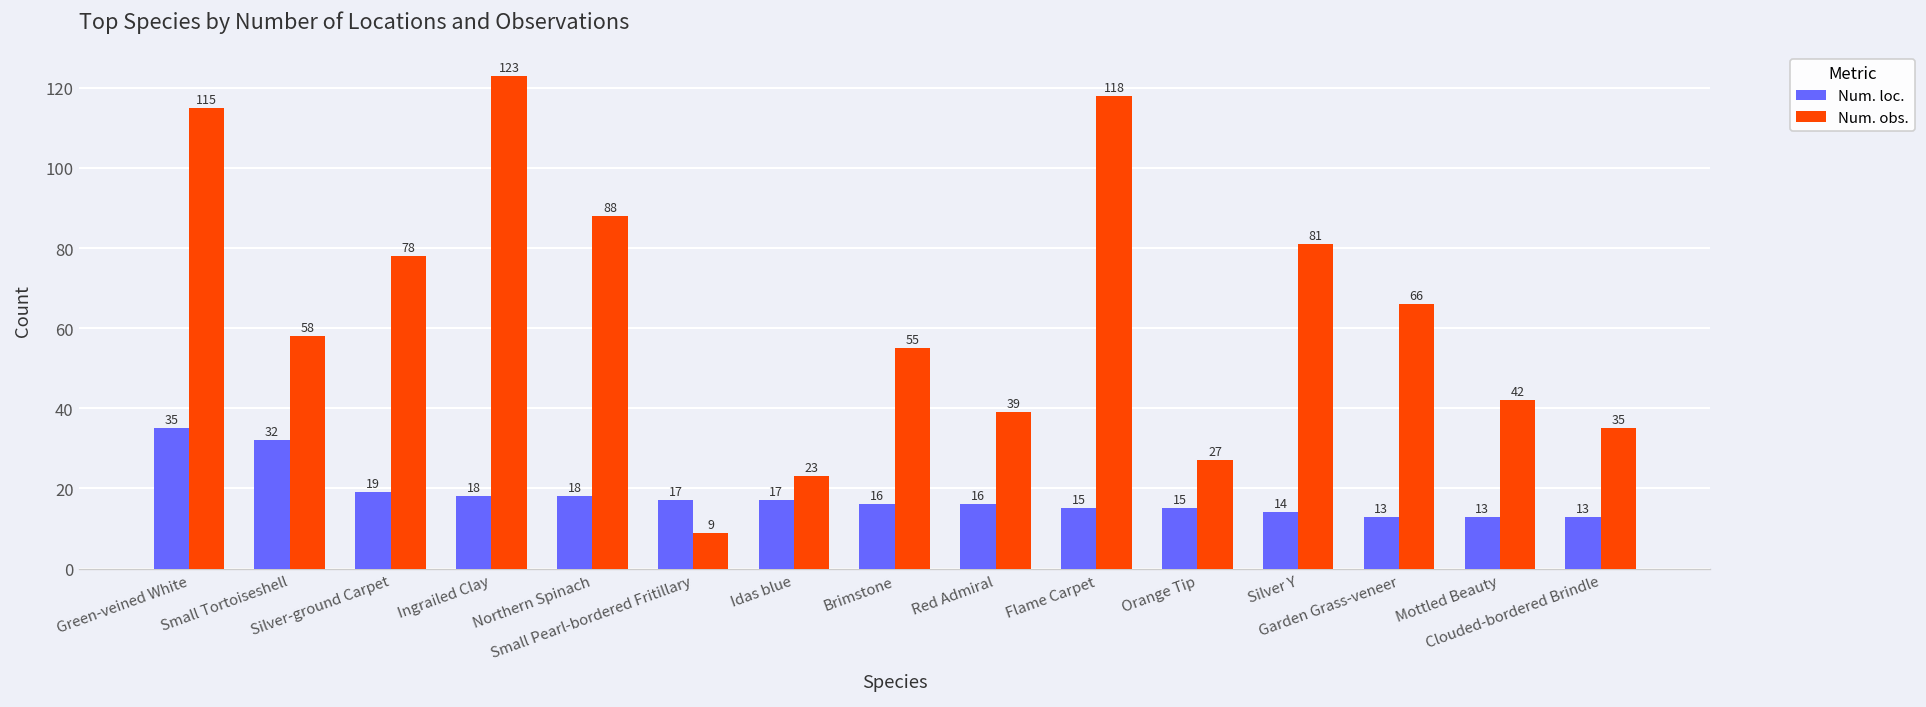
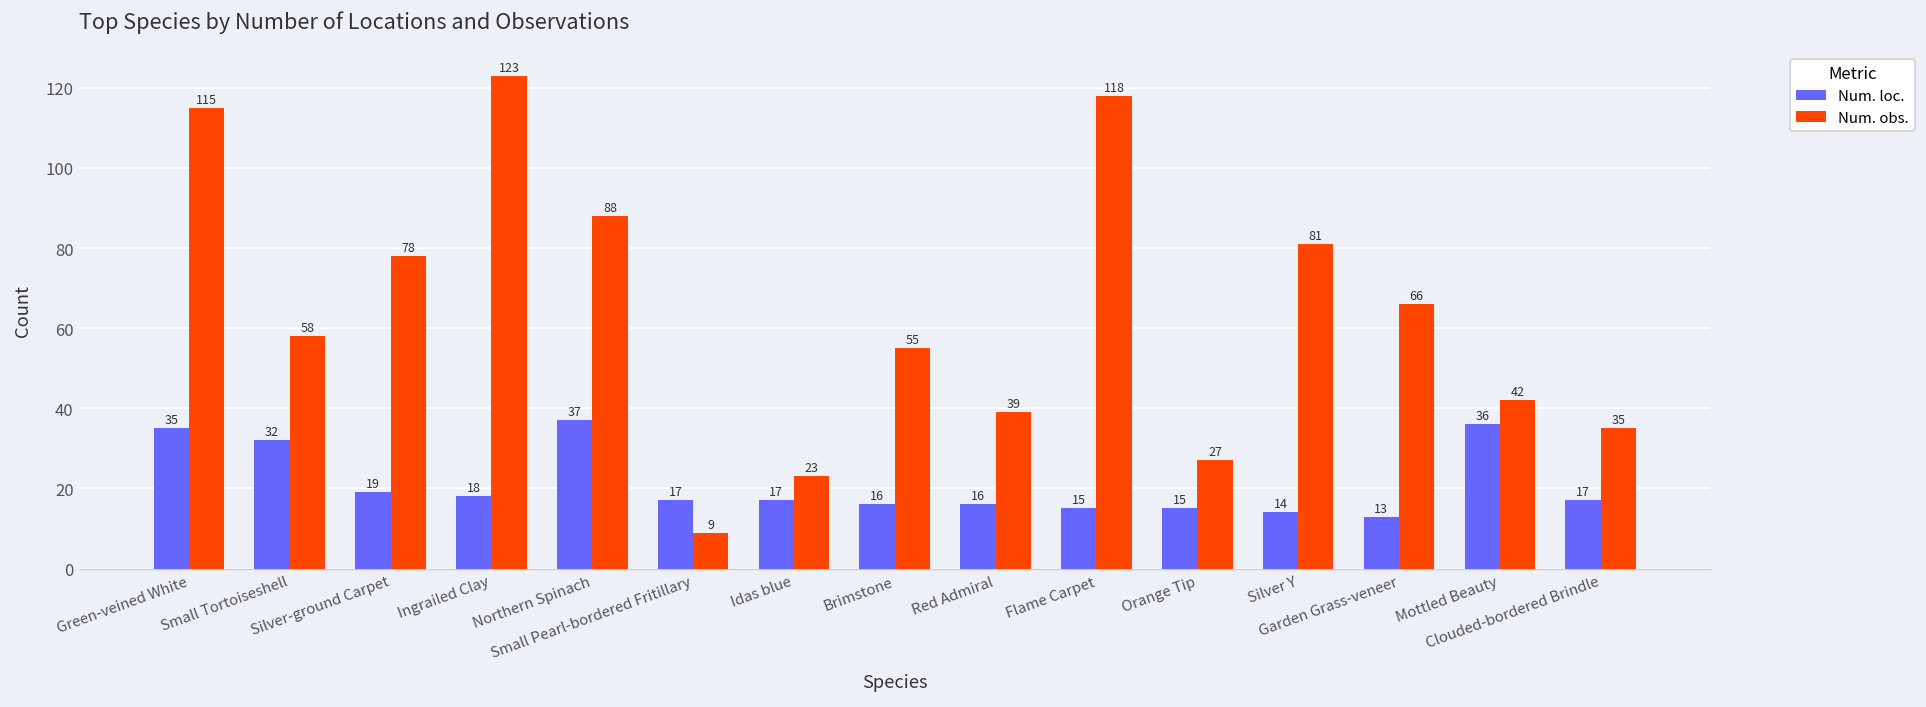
Num. loc., Northern Spinach: 18 -> 37
Num. loc., Mottled Beauty: 13 -> 36
Num. loc., Clouded-bordered Brindle: 13 -> 17
